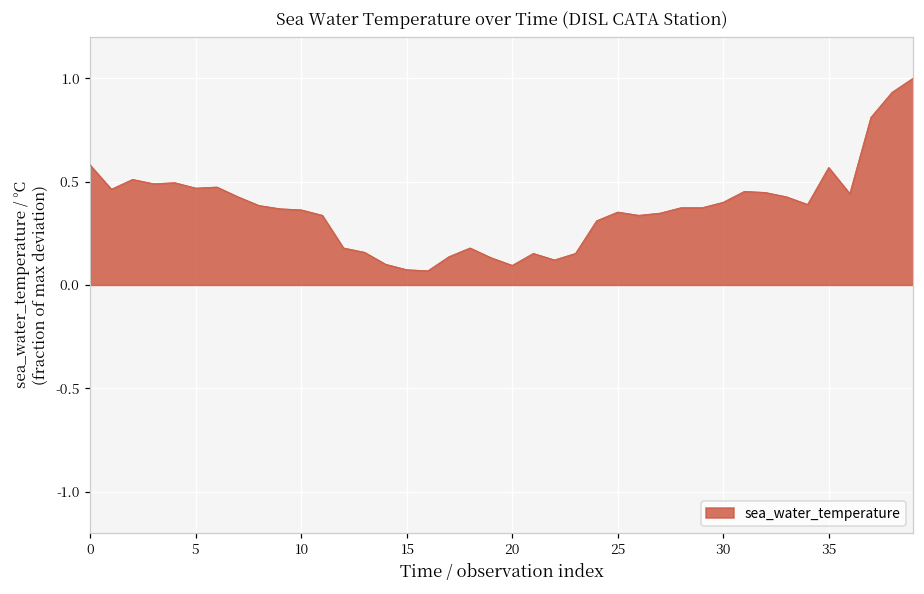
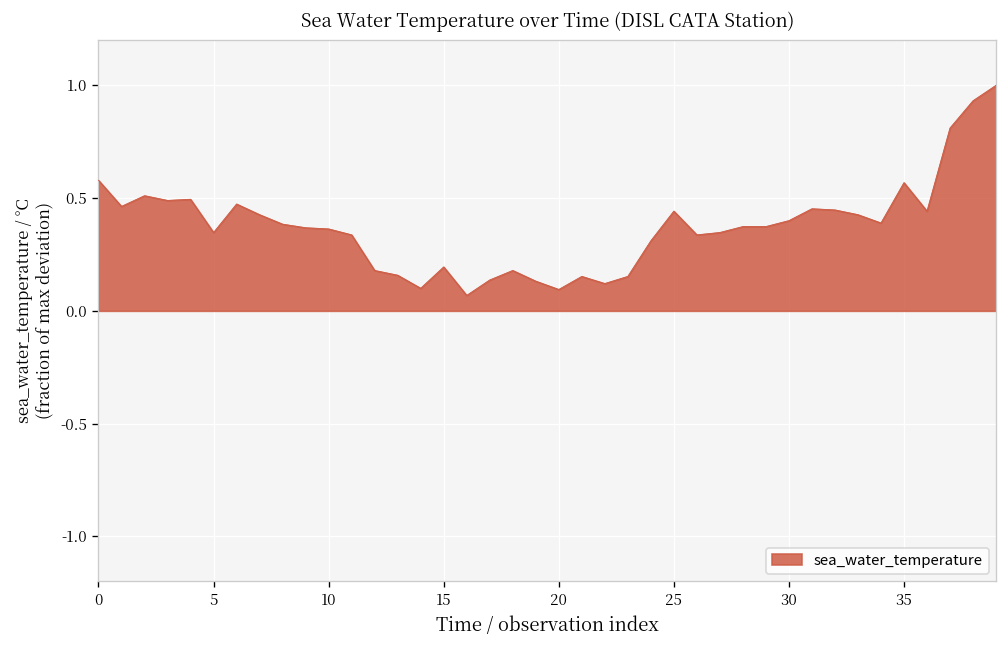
5: 0.47 -> 0.35
15: 0.07 -> 0.19
25: 0.35 -> 0.44
